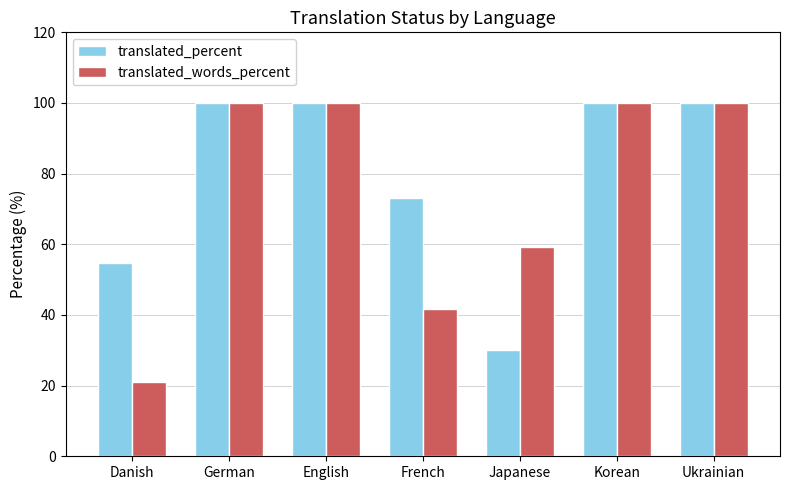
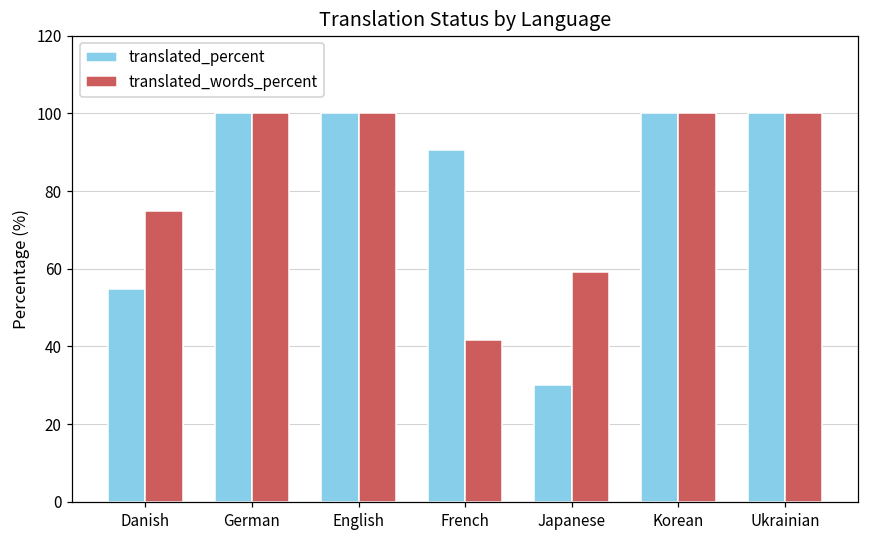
translated_words_percent, Danish: 21 -> 75
translated_percent, French: 73 -> 91
